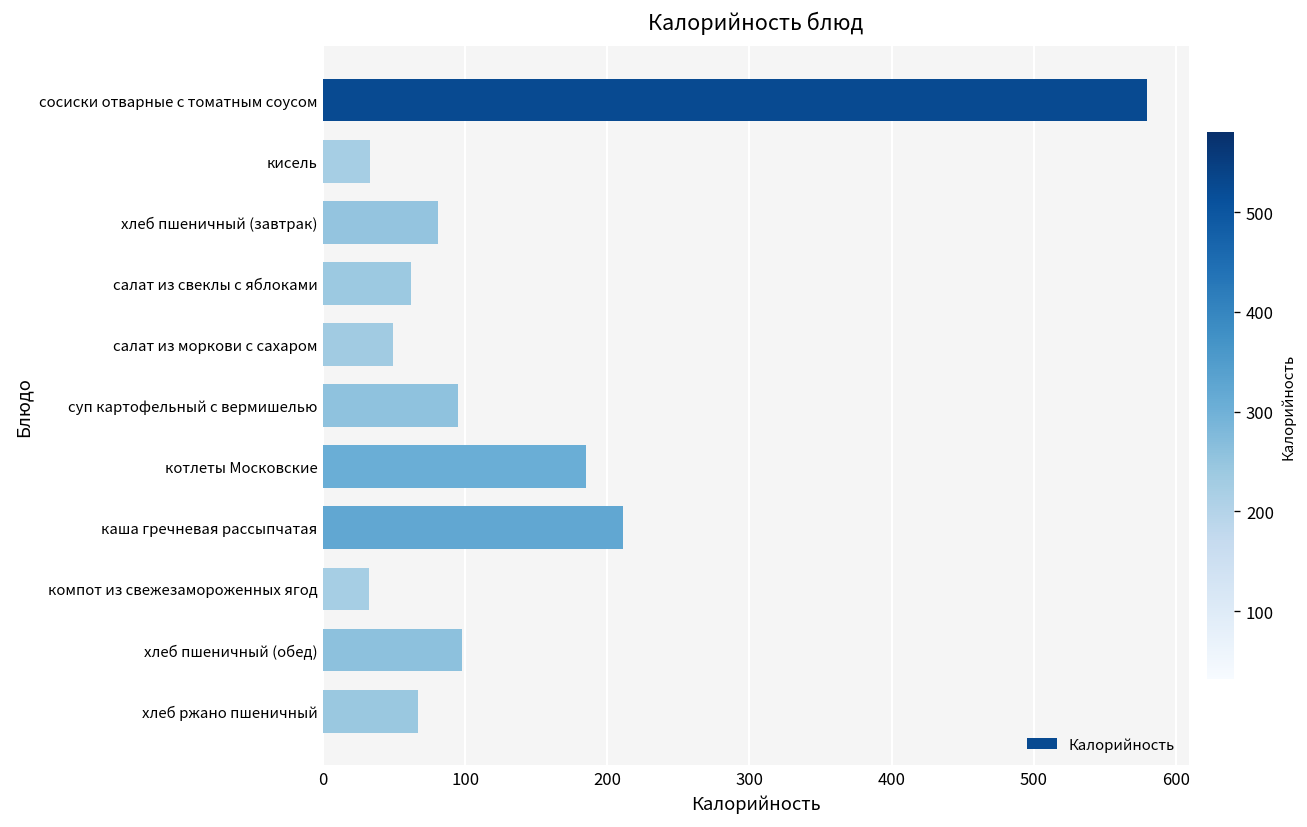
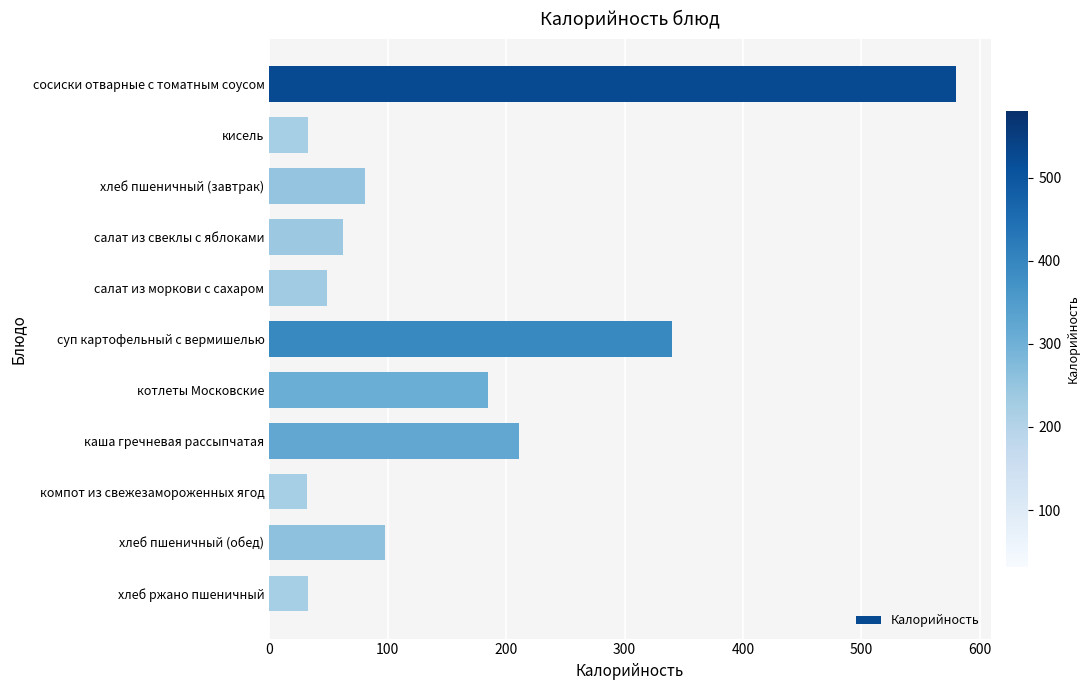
суп картофельный с вермишелью: 95 -> 340
хлеб ржано пшеничный: 67 -> 33
